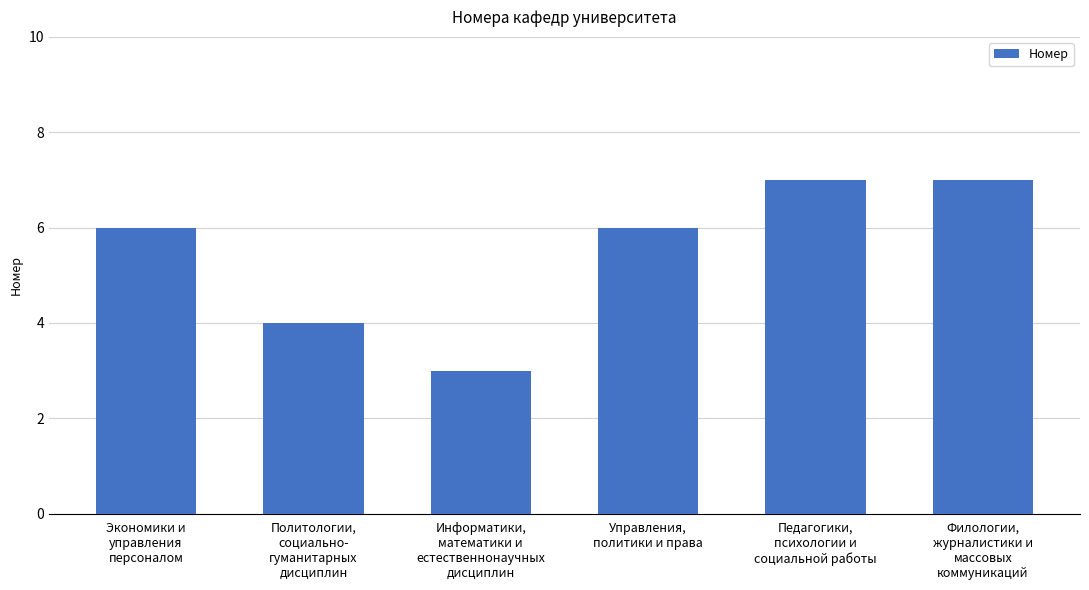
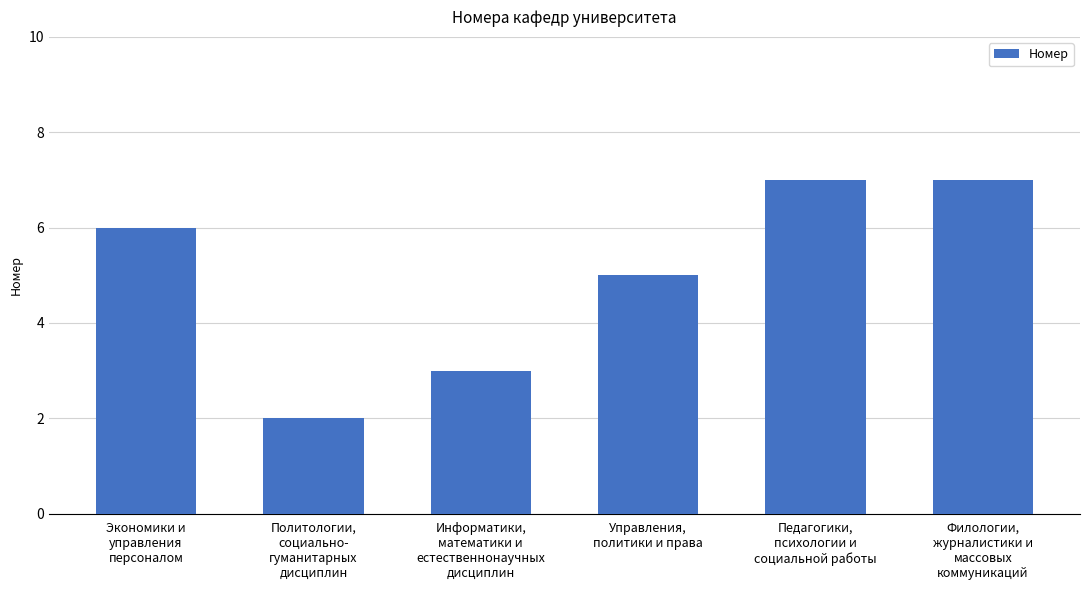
Политологии, социально- гуманитарных дисциплин: 4 -> 2
Управления, политики и права: 6 -> 5
